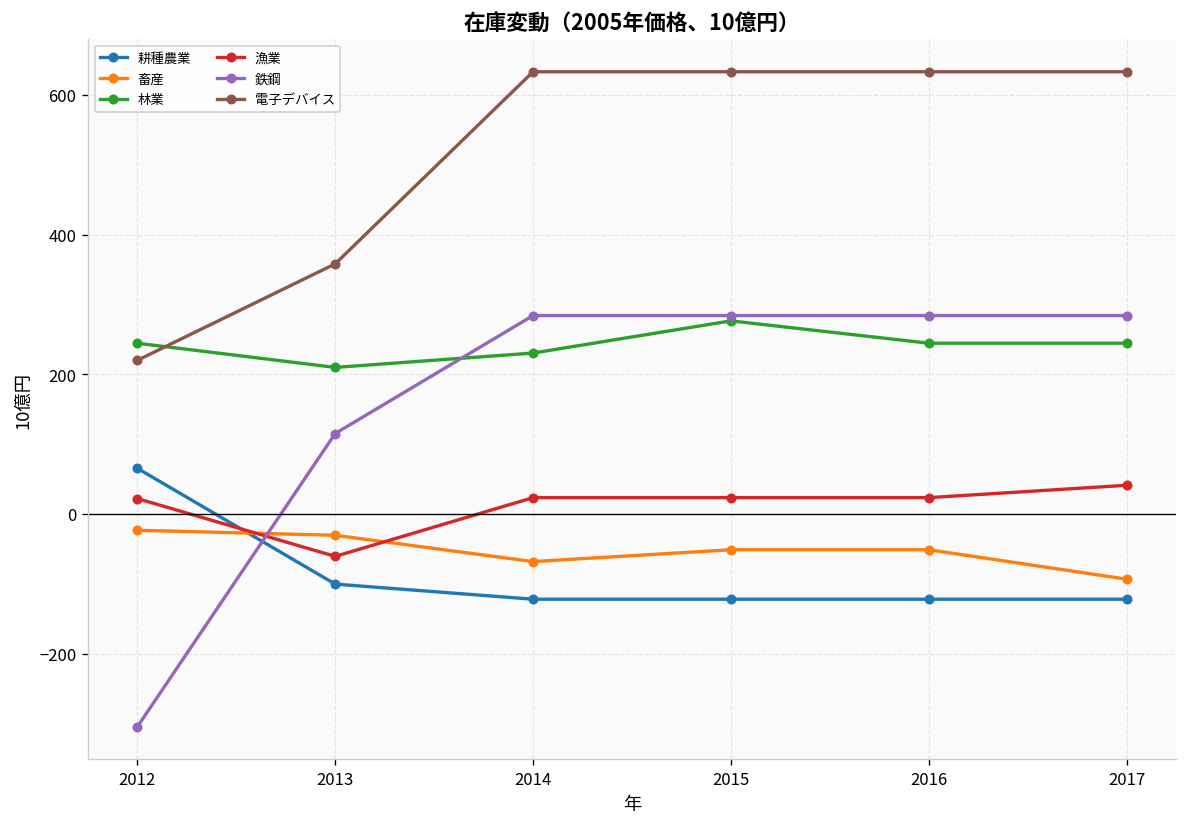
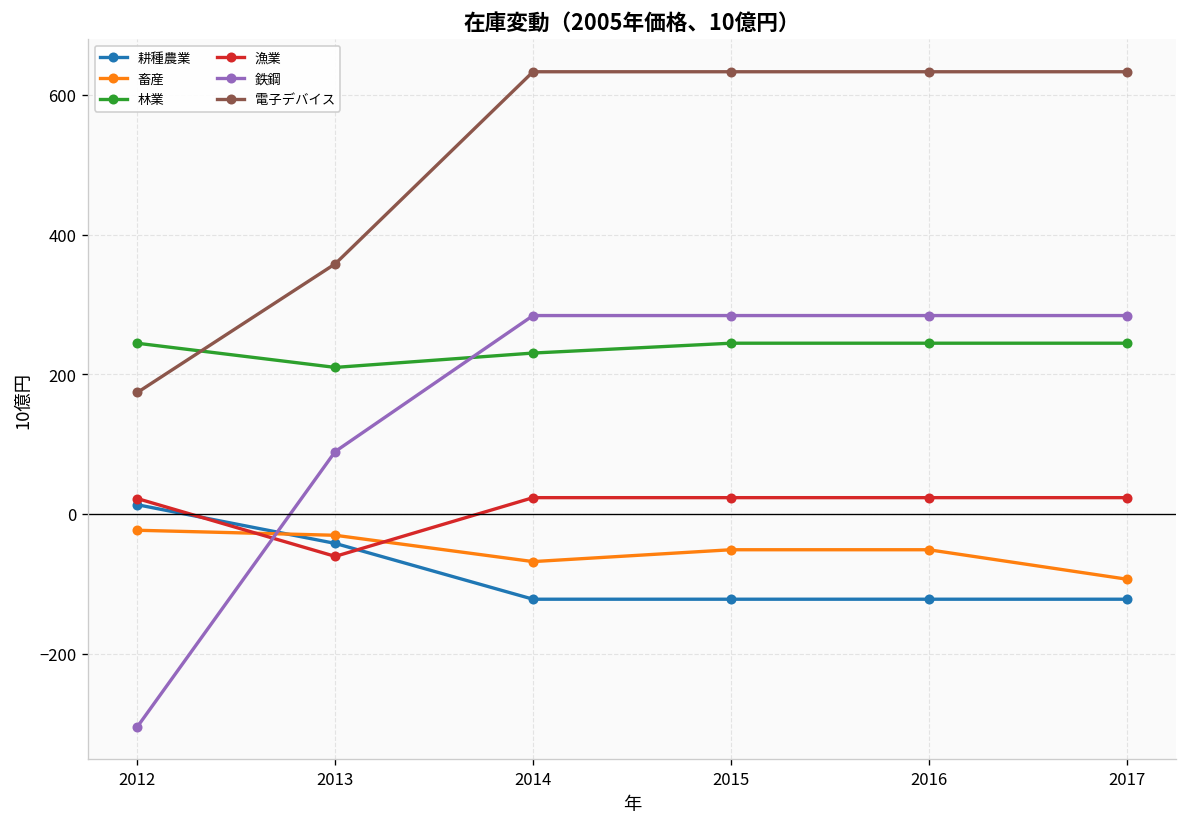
耕種農業, 2012: 70 -> 10
電子デバイス, 2012: 220 -> 170
耕種農業, 2013: -100 -> -40
鉄鋼, 2013: 120 -> 90
林業, 2015: 280 -> 240
漁業, 2017: 40 -> 20
